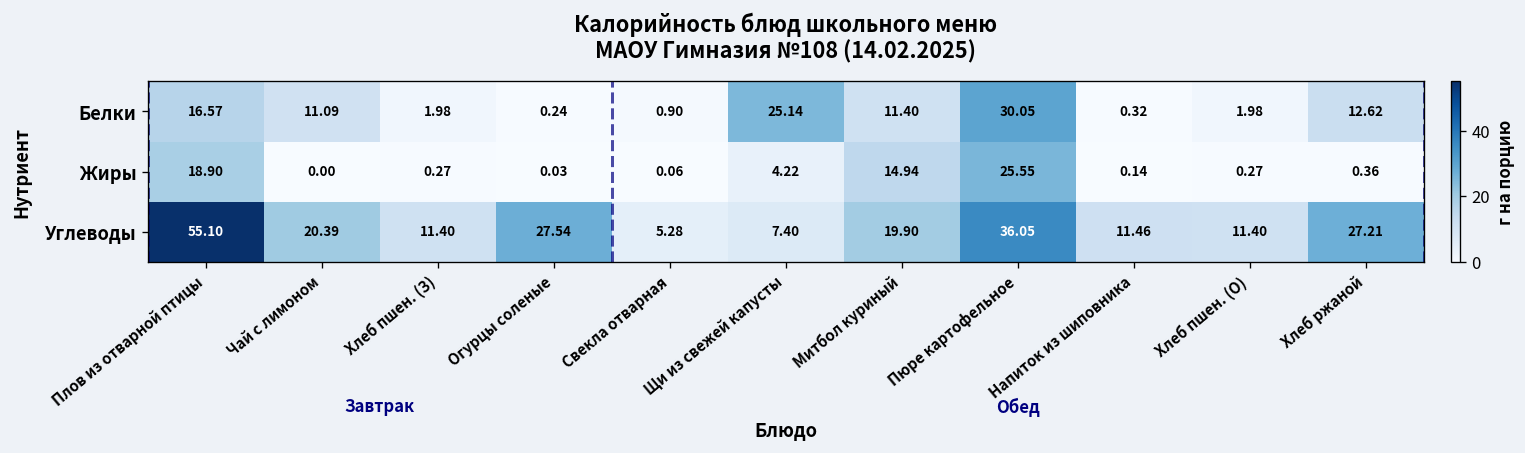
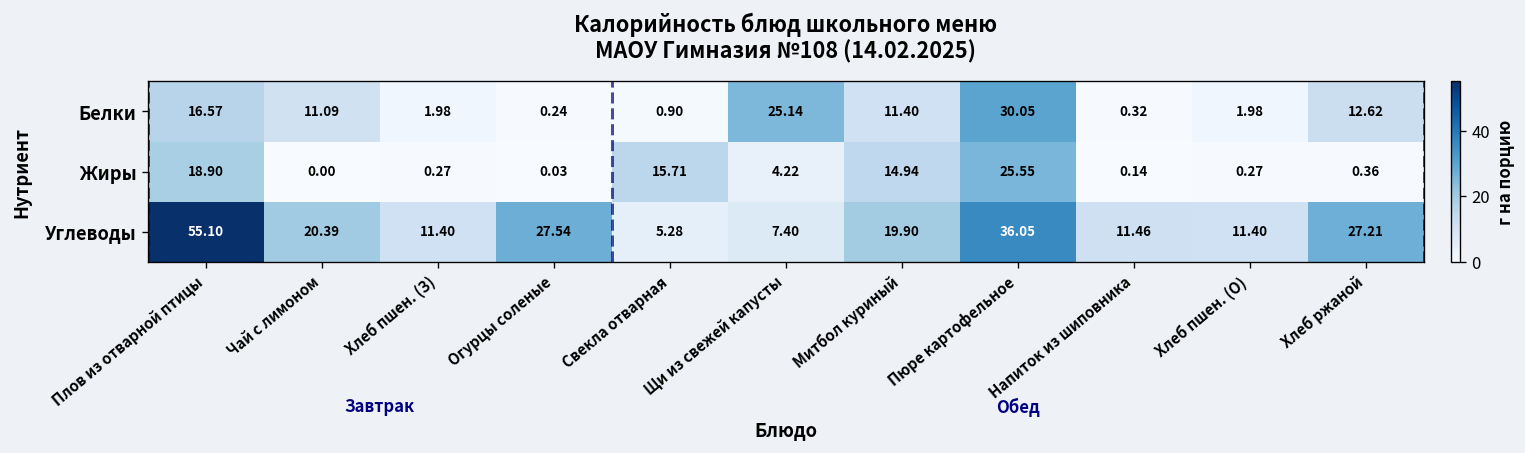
Жиры, Свекла отварная: 0.06 -> 15.71
